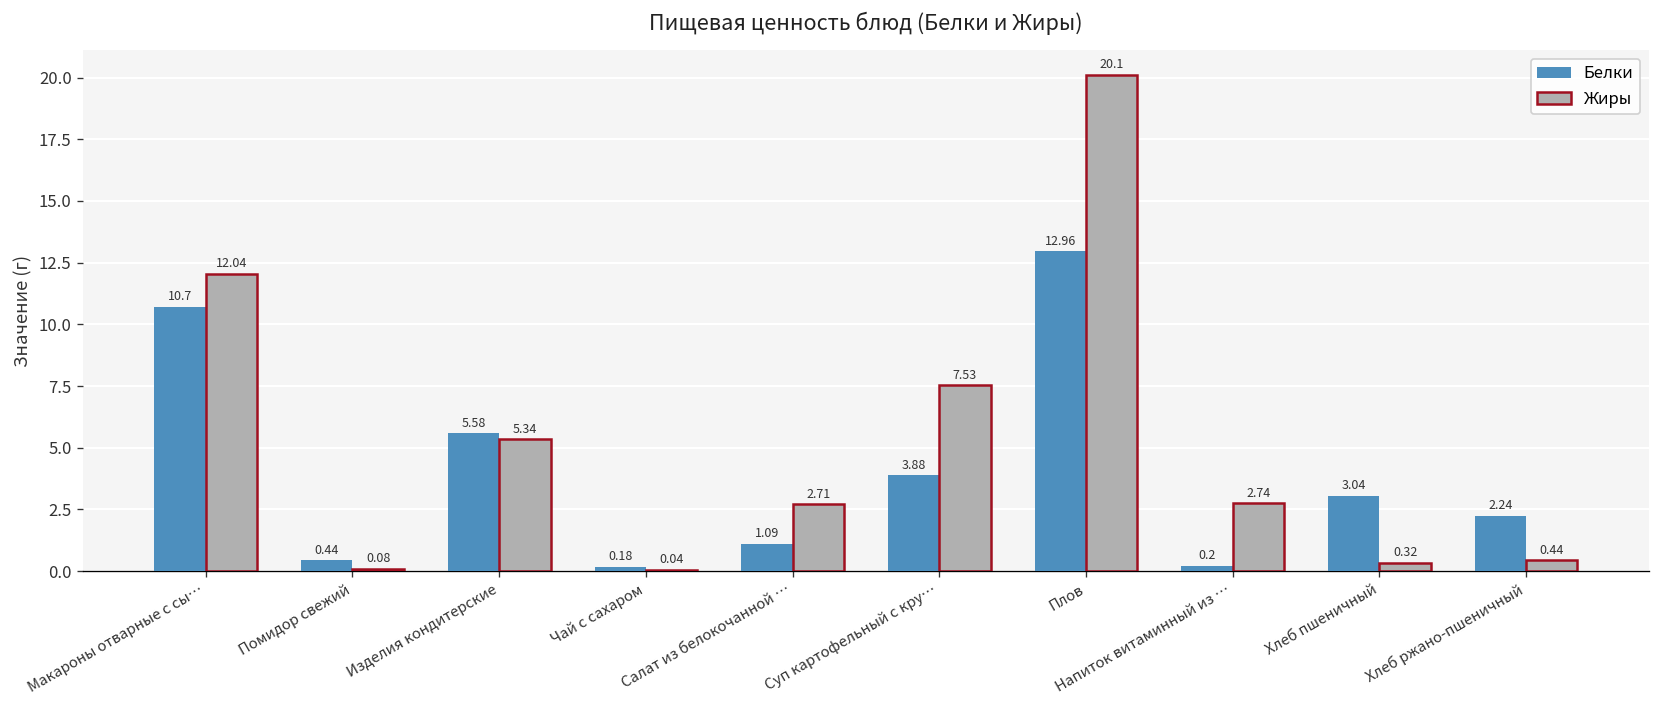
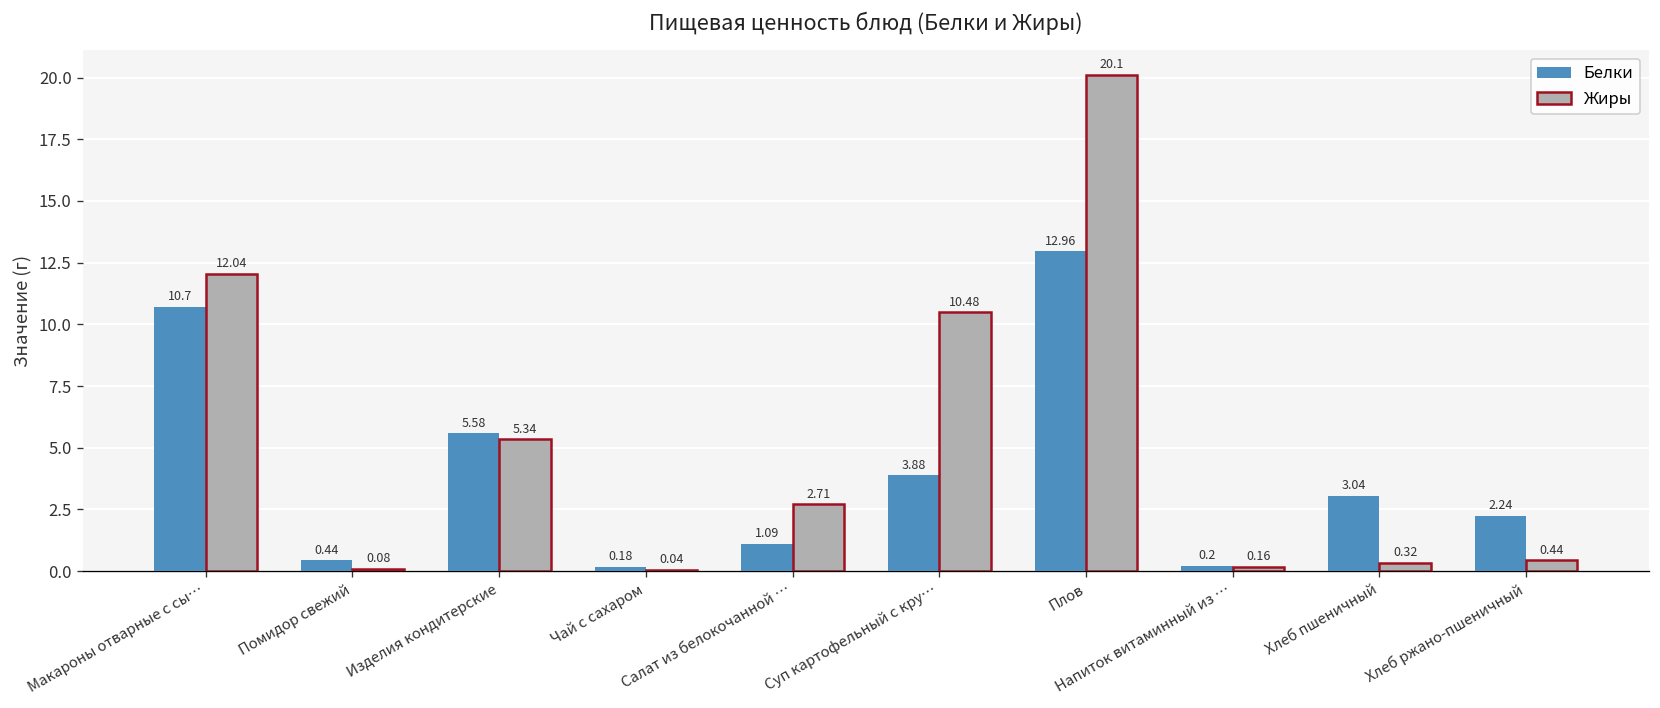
Жиры, Суп картофельный с кру…: 7.53 -> 10.48
Жиры, Напиток витаминный из …: 2.74 -> 0.16
